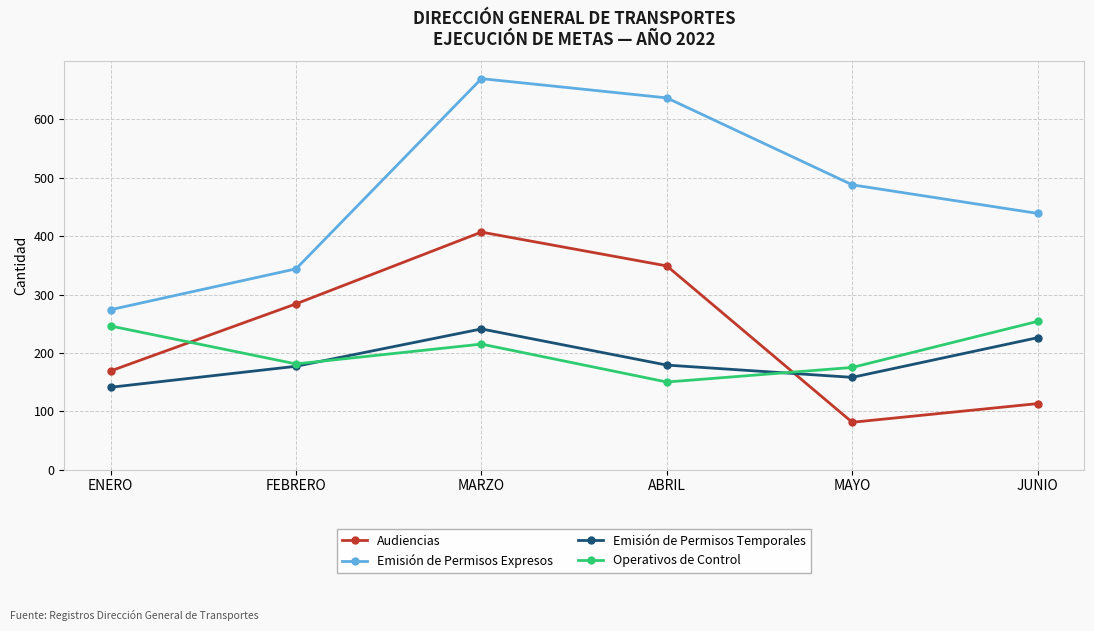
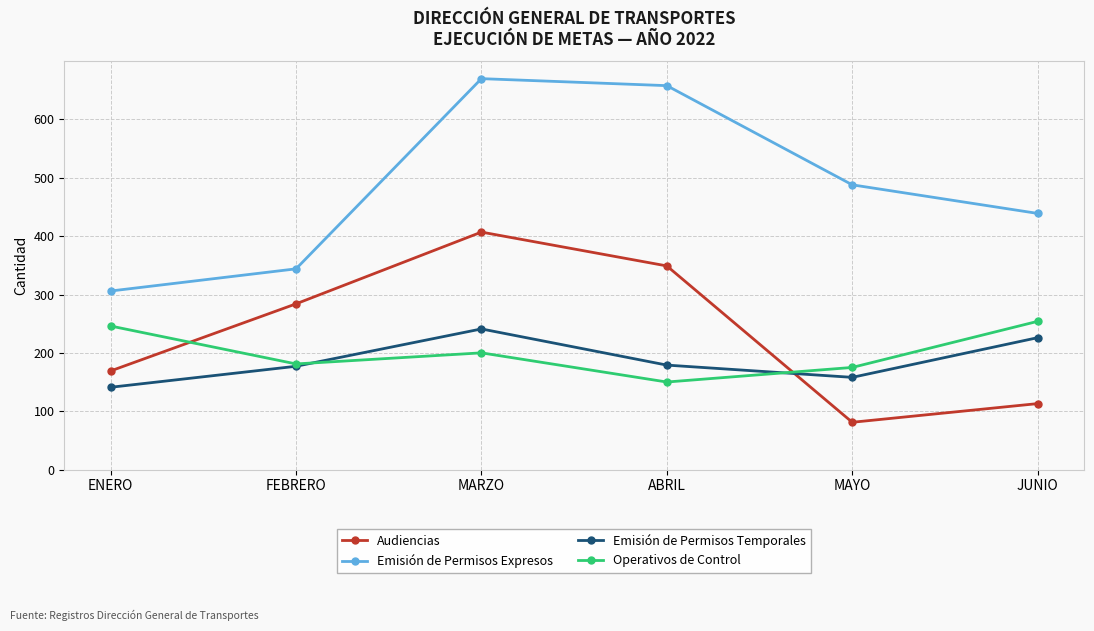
Emisión de Permisos Expresos, ENERO: 270 -> 310
Operativos de Control, MARZO: 220 -> 200
Emisión de Permisos Expresos, ABRIL: 640 -> 660
